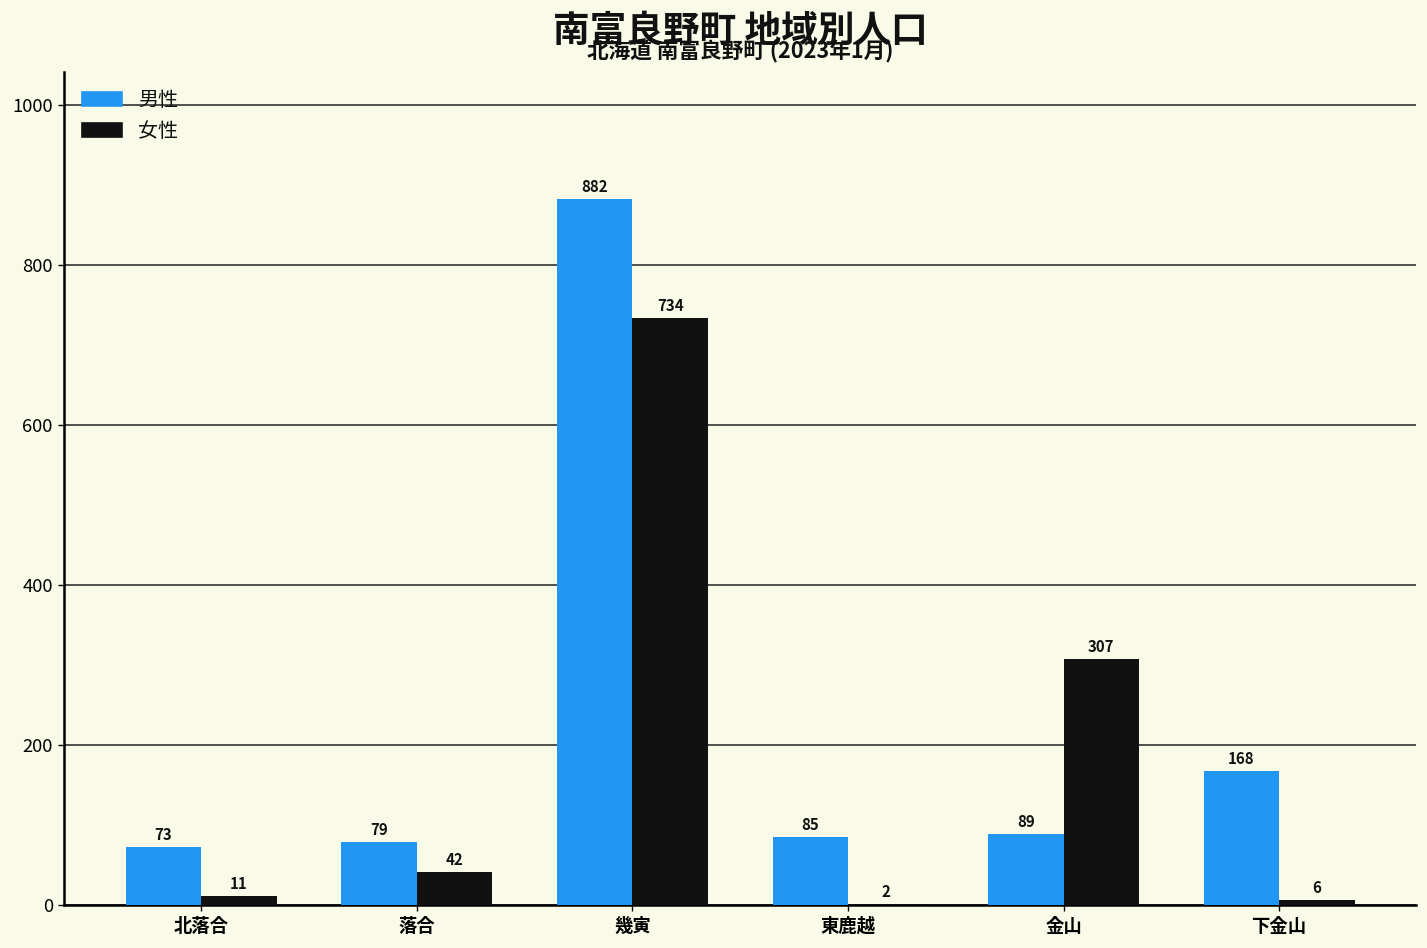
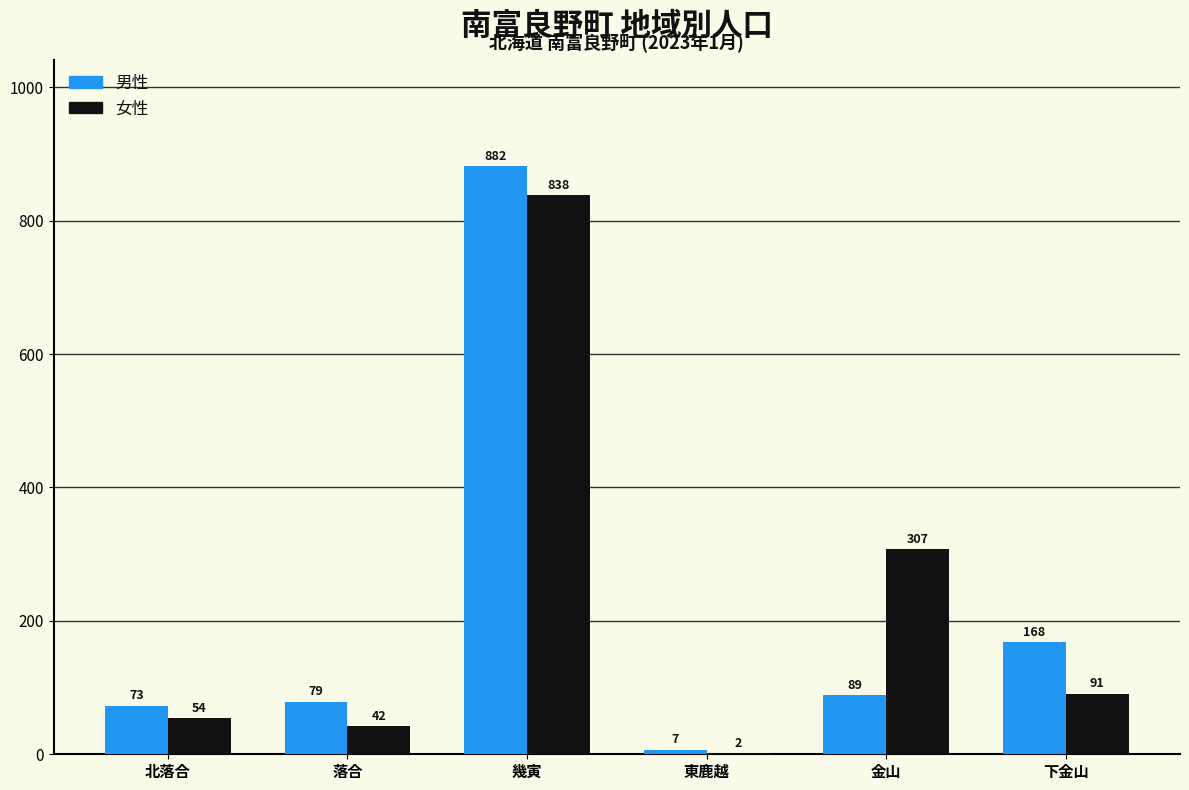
女性, 北落合: 11 -> 54
女性, 幾寅: 734 -> 838
男性, 東鹿越: 85 -> 7
女性, 下金山: 6 -> 91
